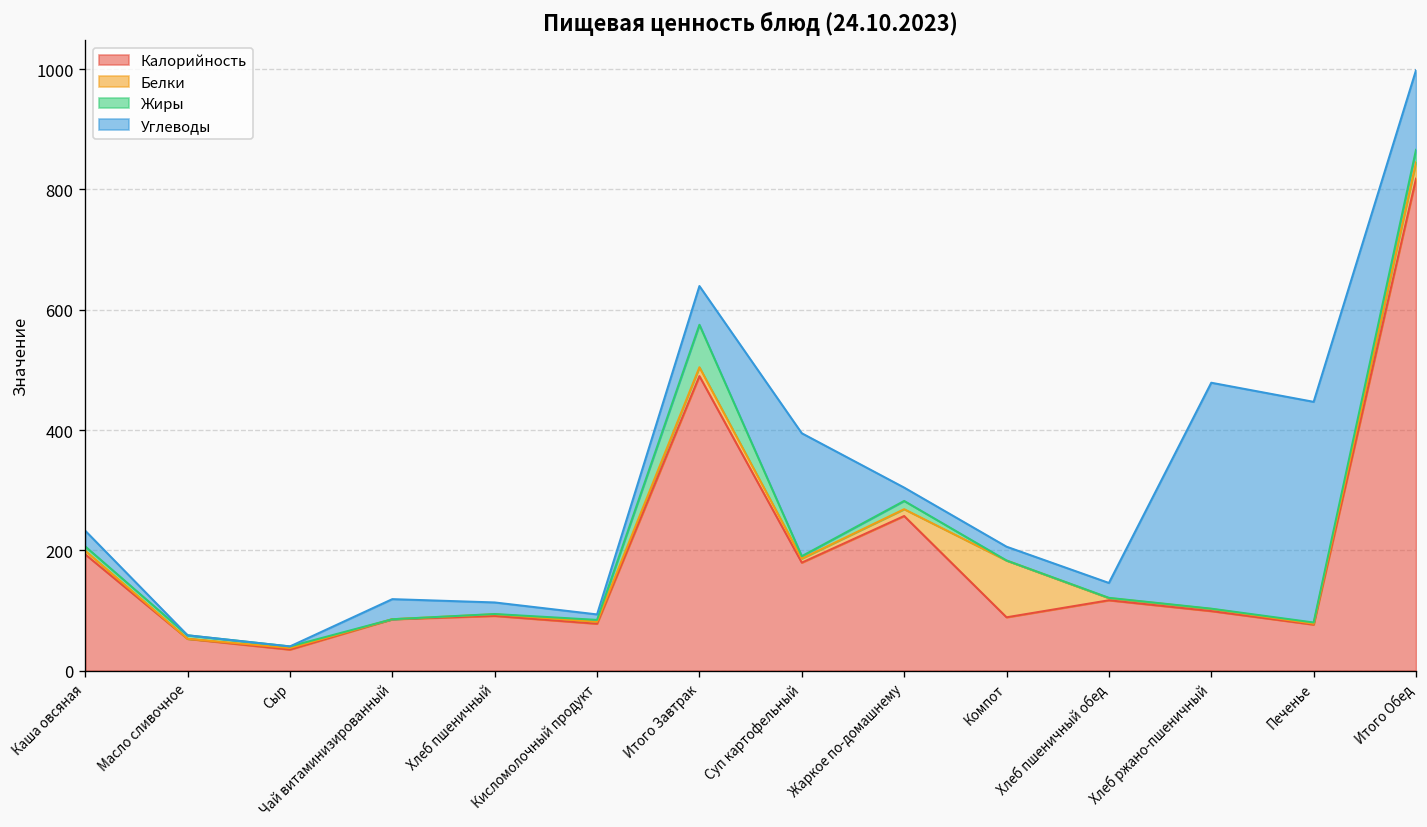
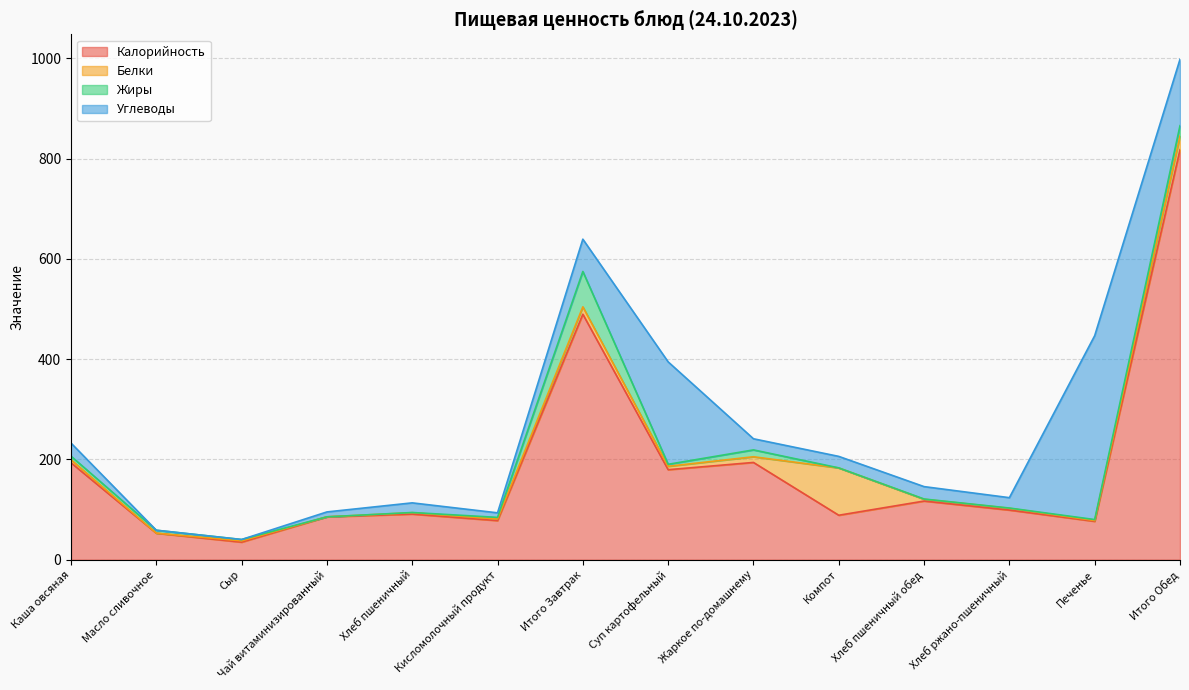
Углеводы, Чай витаминизированный: 30 -> 10
Калорийность, Жаркое по-домашнему: 260 -> 190
Углеводы, Хлеб ржано-пшеничный: 380 -> 20
